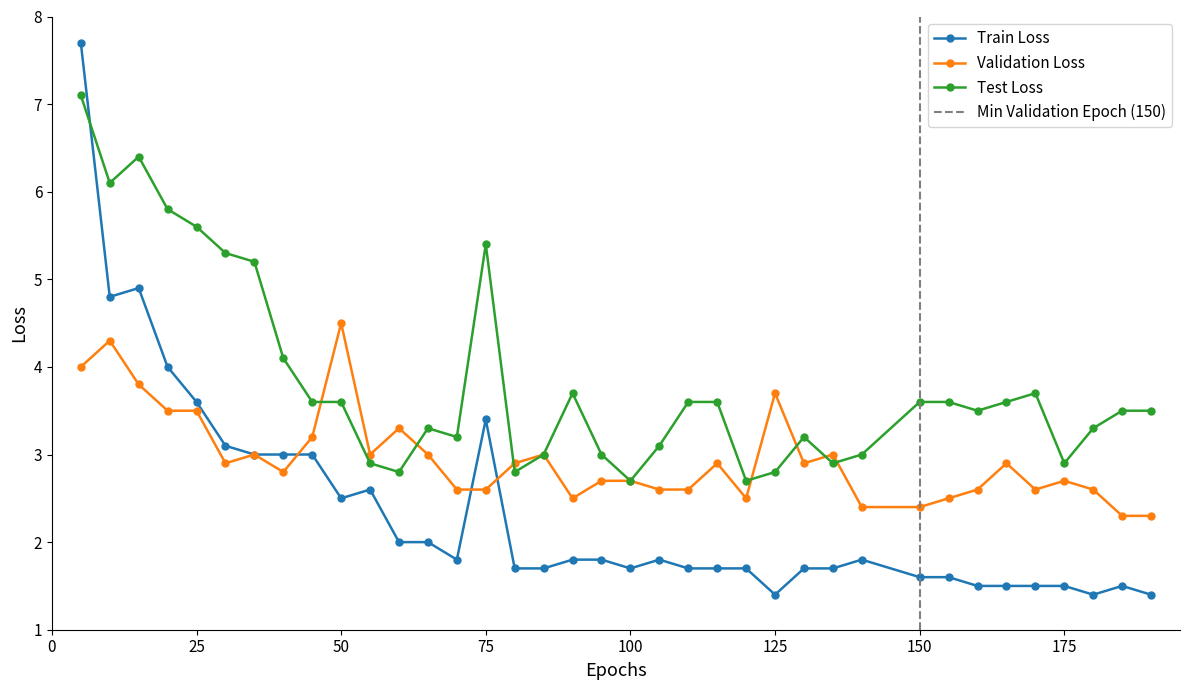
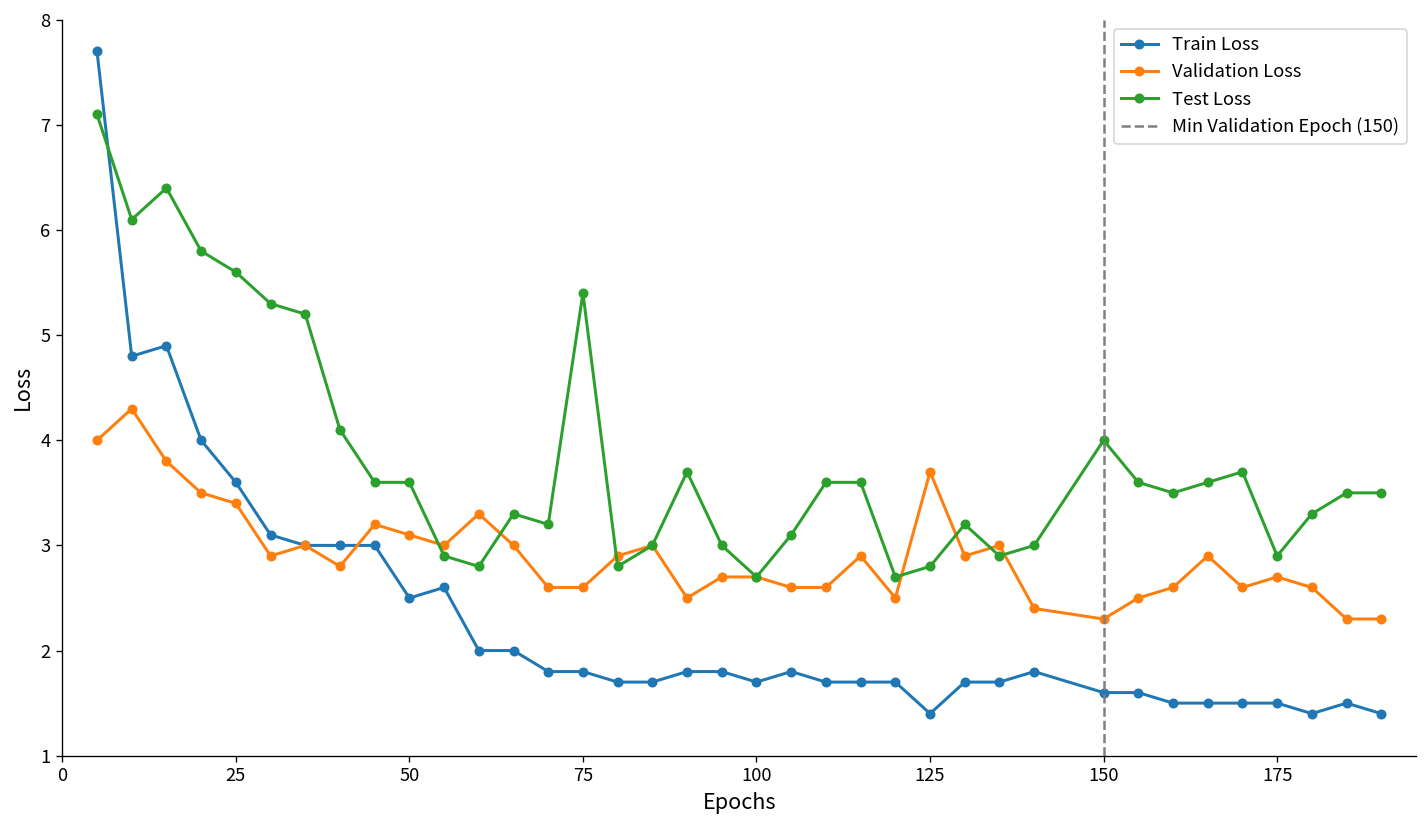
Validation Loss, 25: 3.5 -> 3.4
Validation Loss, 50: 4.5 -> 3.1
Train Loss, 75: 3.4 -> 1.8
Validation Loss, 150: 2.4 -> 2.3
Test Loss, 150: 3.6 -> 4.0
